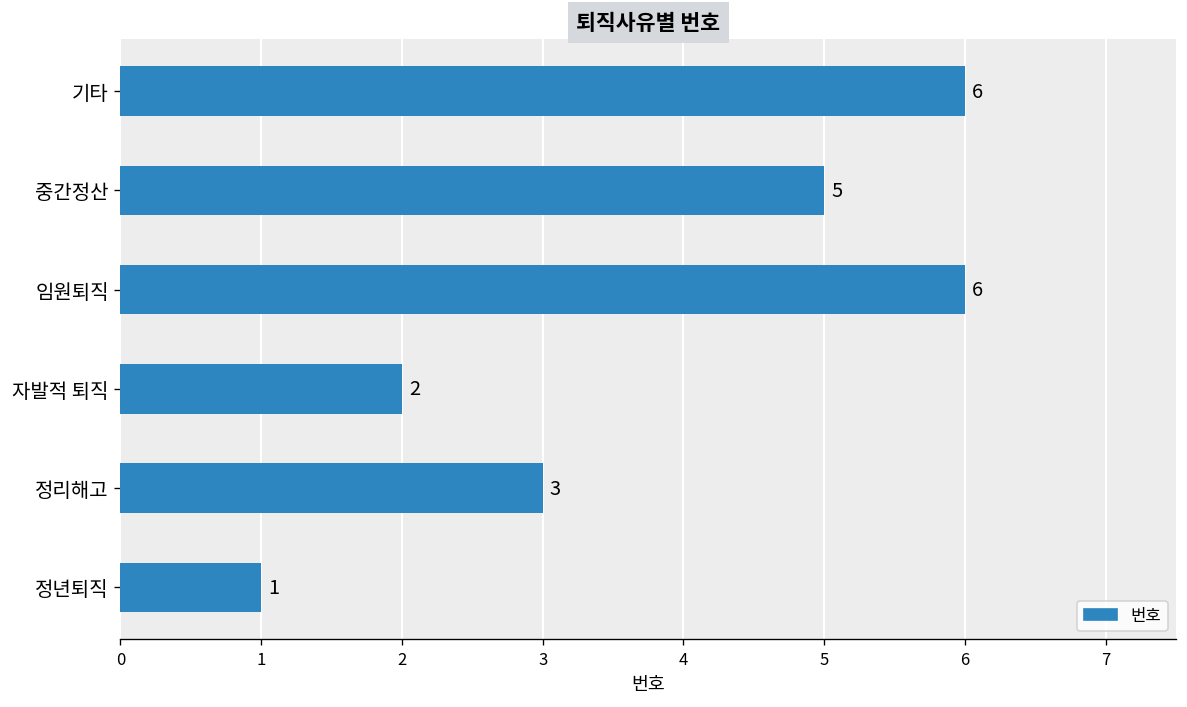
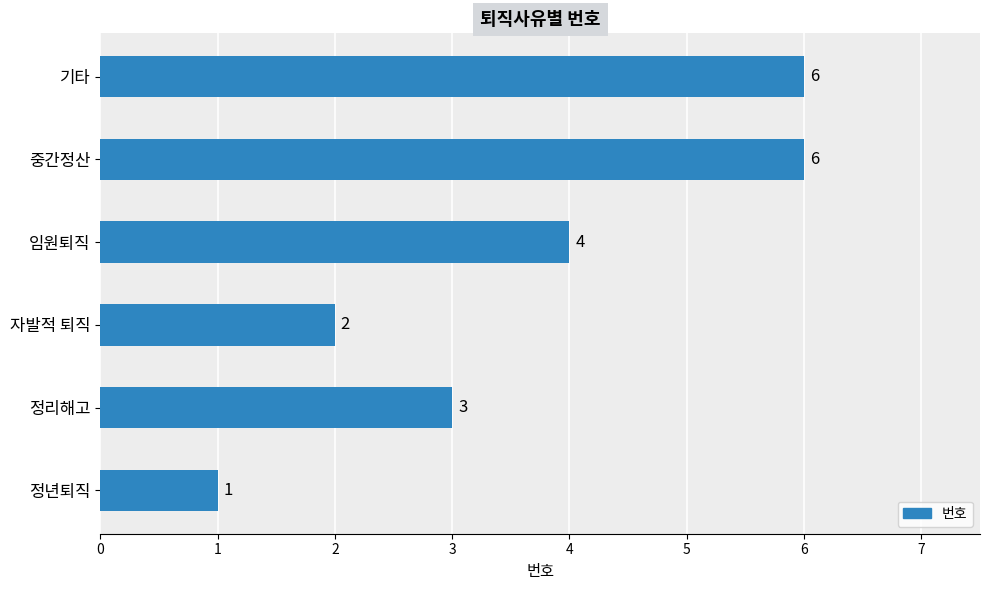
중간정산: 5 -> 6
임원퇴직: 6 -> 4
